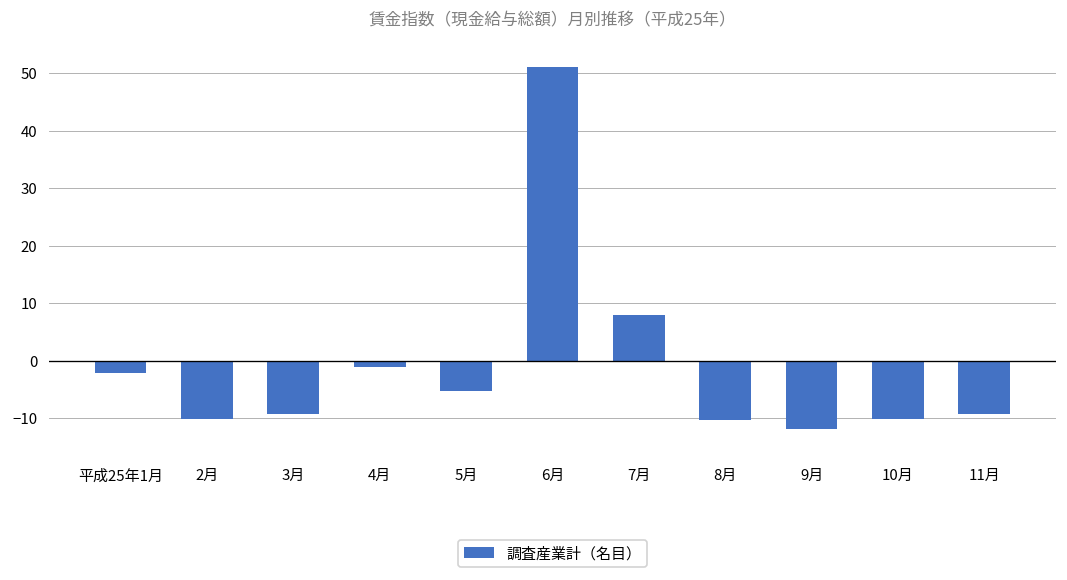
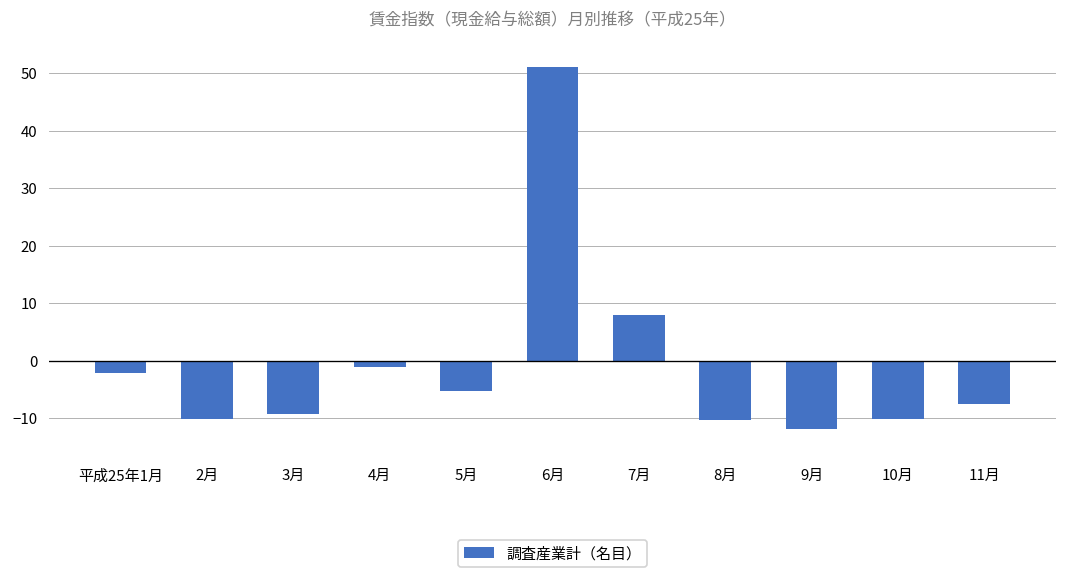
11月: -9 -> -8
